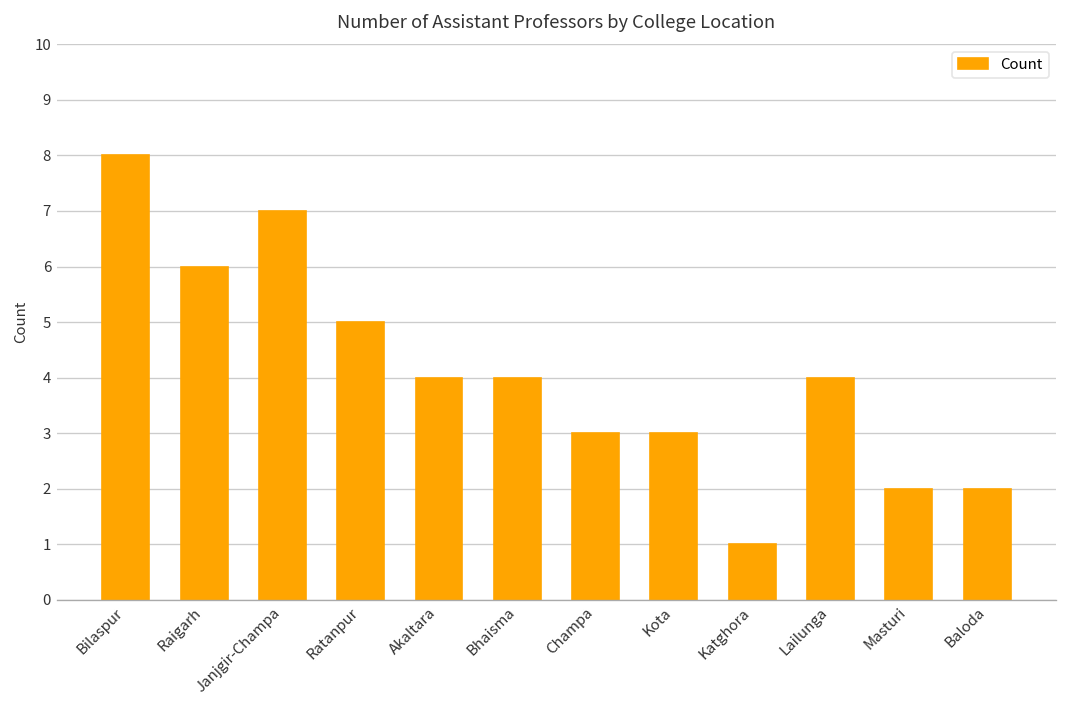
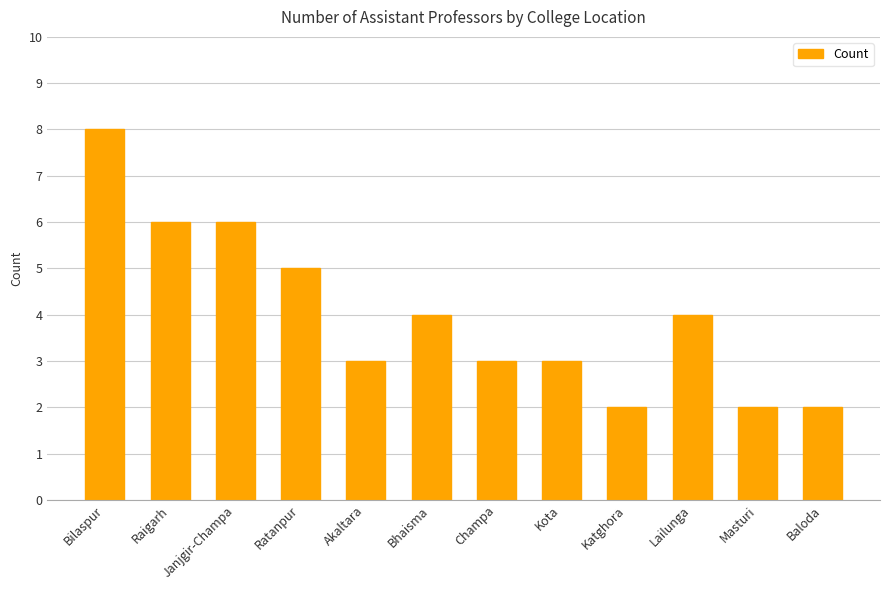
Janjgir-Champa: 7 -> 6
Akaltara: 4 -> 3
Katghora: 1 -> 2
